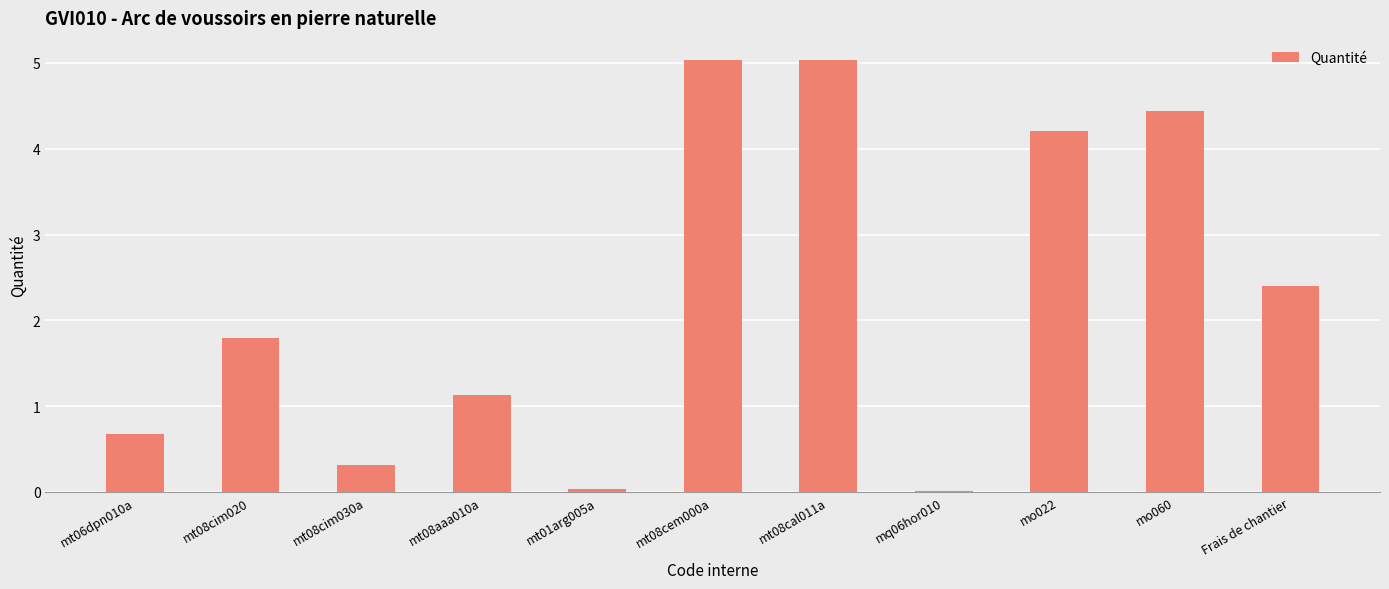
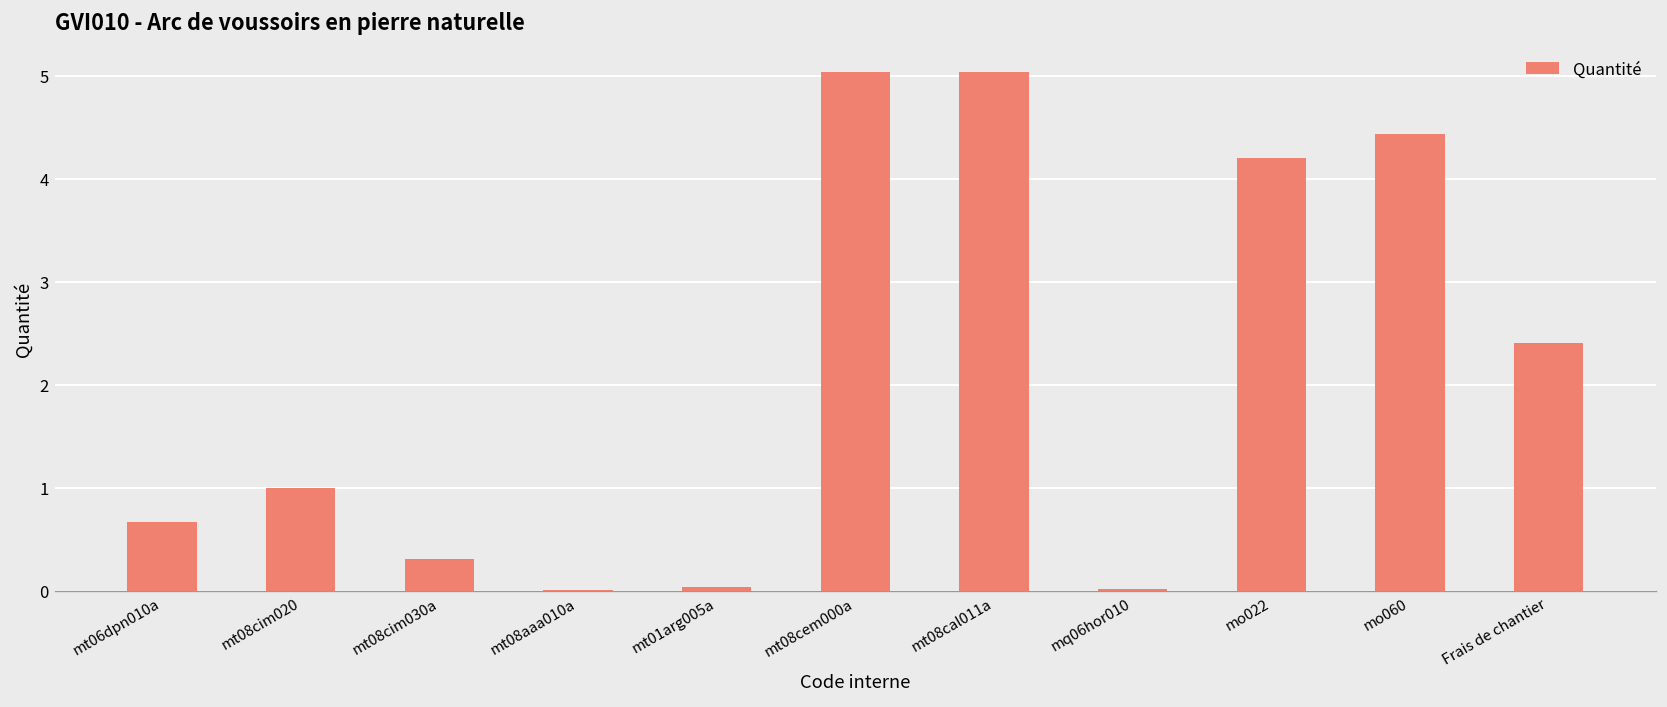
mt08cim020: 1.8 -> 1.0
mt08aaa010a: 1.1 -> 0.0
